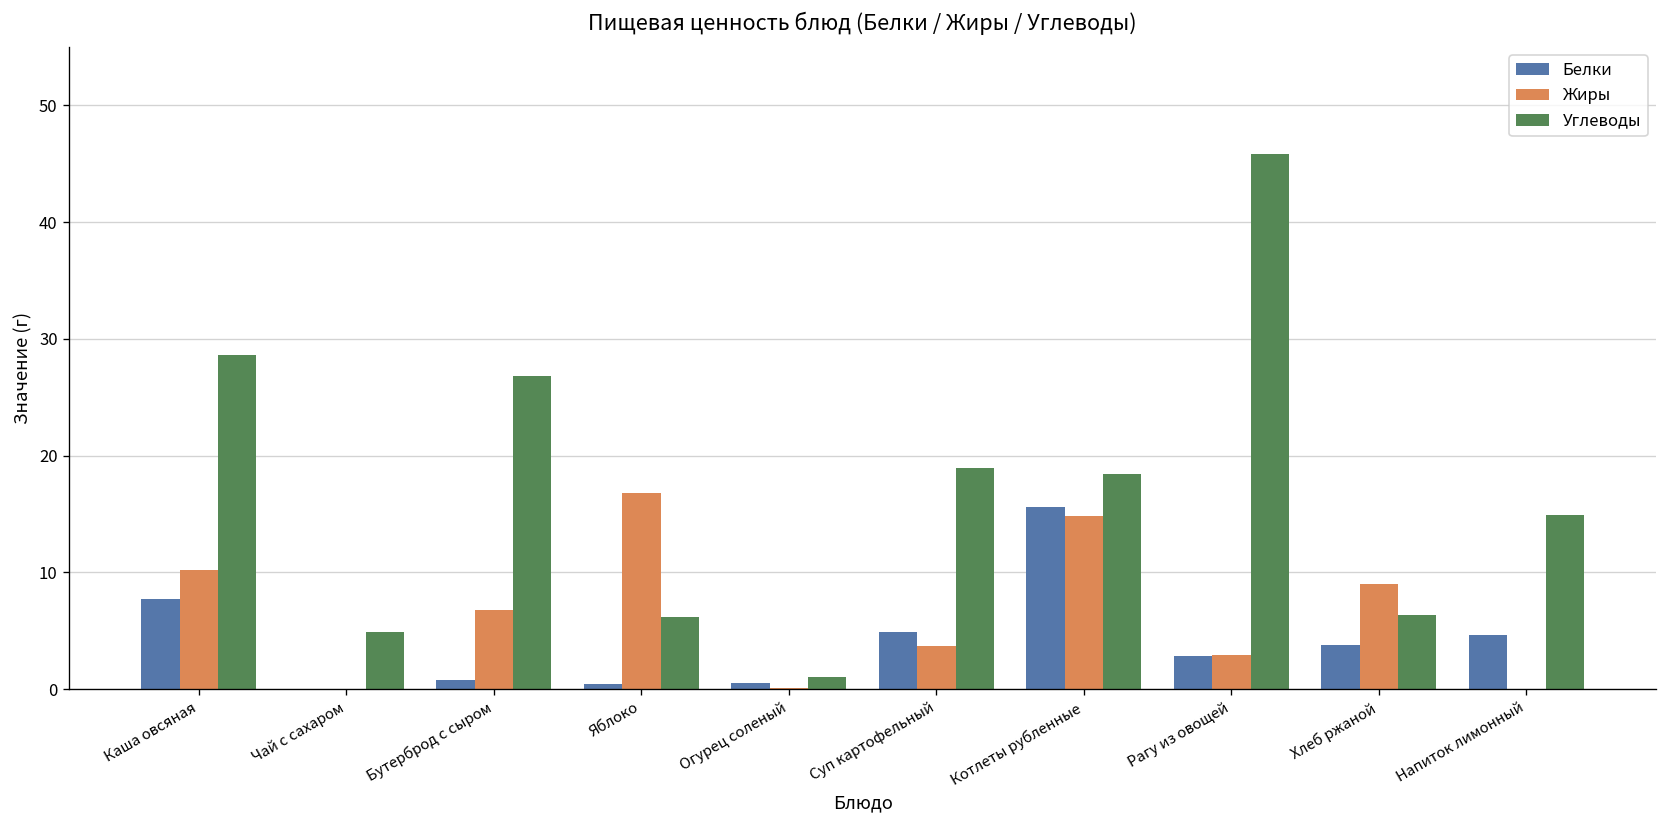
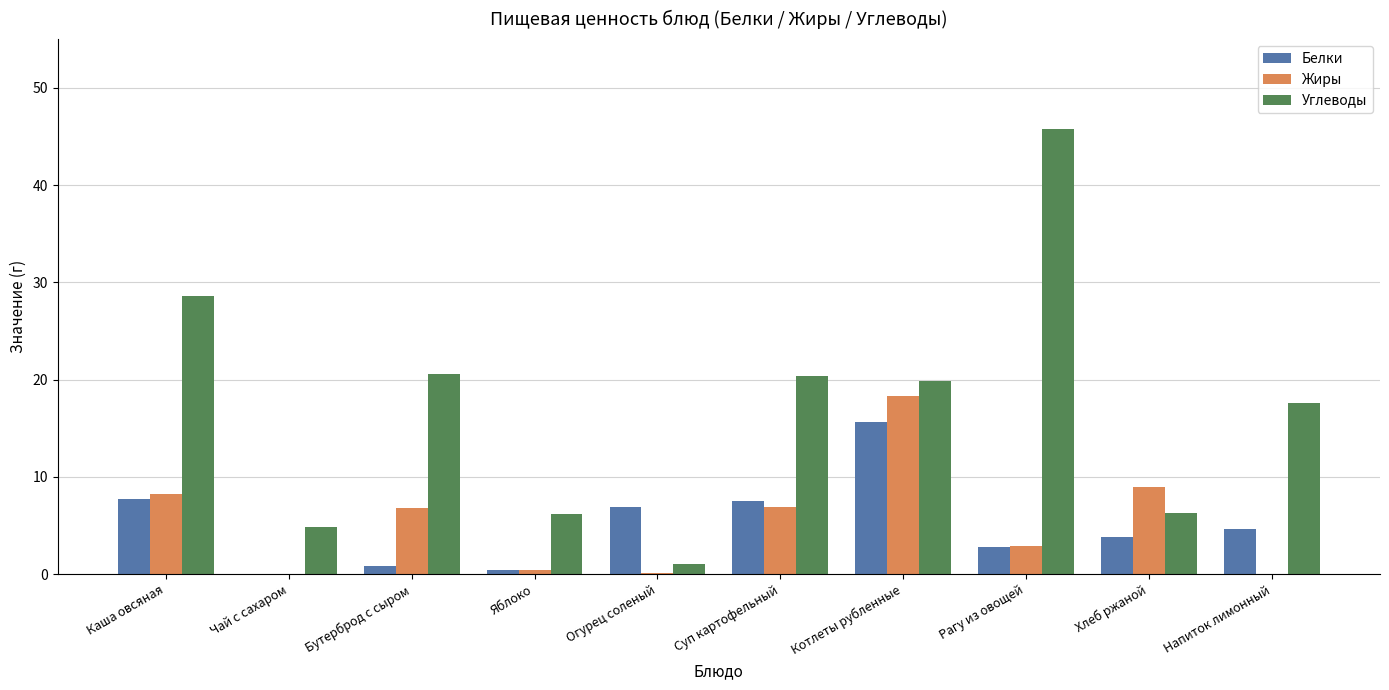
Жиры, Каша овсяная: 10 -> 8
Углеводы, Бутерброд с сыром: 27 -> 21
Жиры, Яблоко: 17 -> 0
Белки, Огурец соленый: 1 -> 7
Белки, Суп картофельный: 5 -> 8
Жиры, Суп картофельный: 4 -> 7
Углеводы, Суп картофельный: 19 -> 20
Жиры, Котлеты рубленные: 15 -> 18
Углеводы, Котлеты рубленные: 18 -> 20
Углеводы, Напиток лимонный: 15 -> 18
